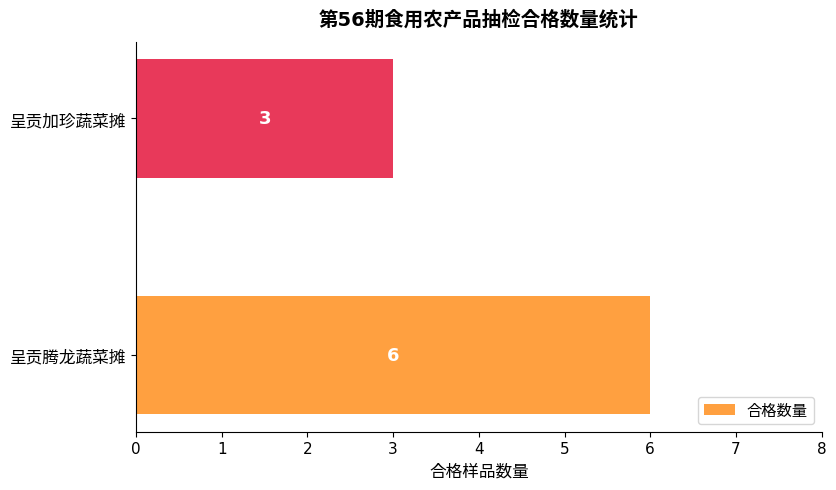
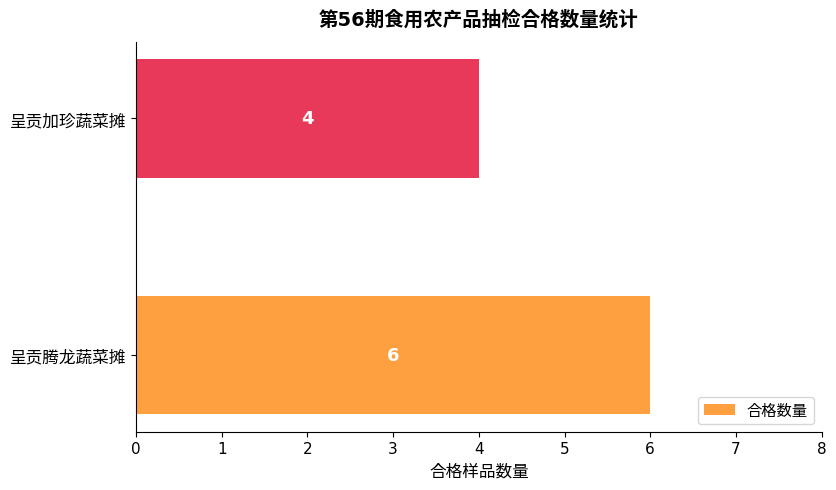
呈贡加珍蔬菜摊: 3 -> 4
